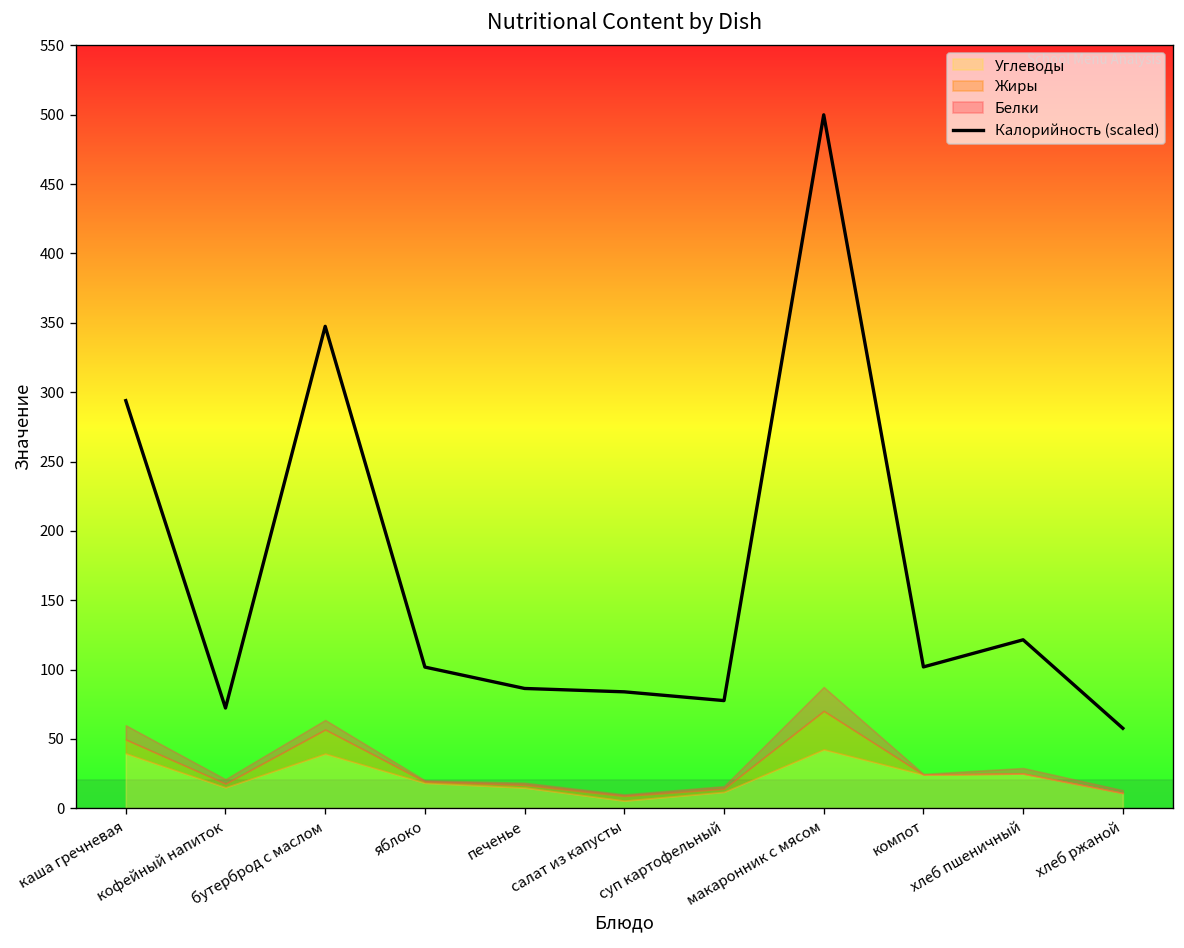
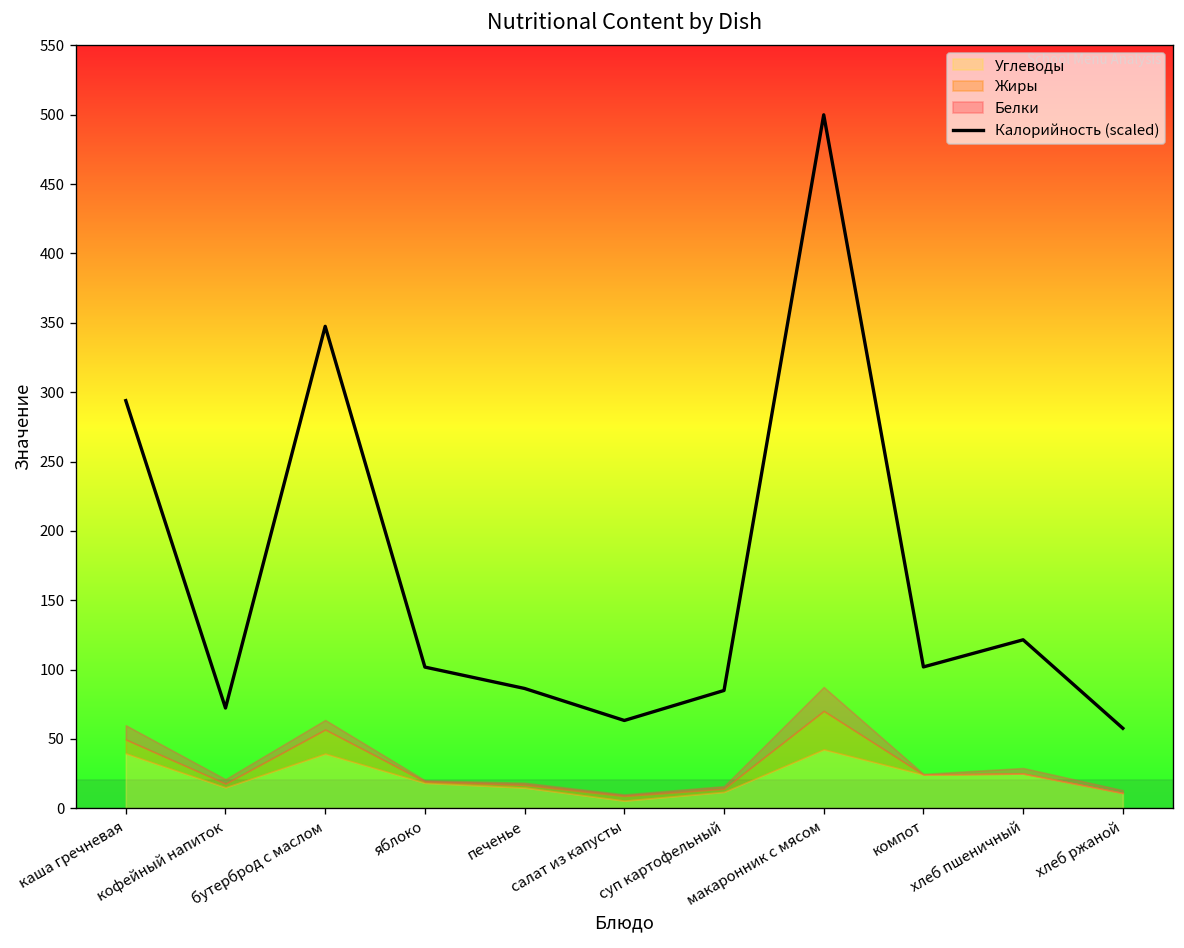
Калорийность (scaled), салат из капусты: 84 -> 63
Калорийность (scaled), суп картофельный: 78 -> 85
